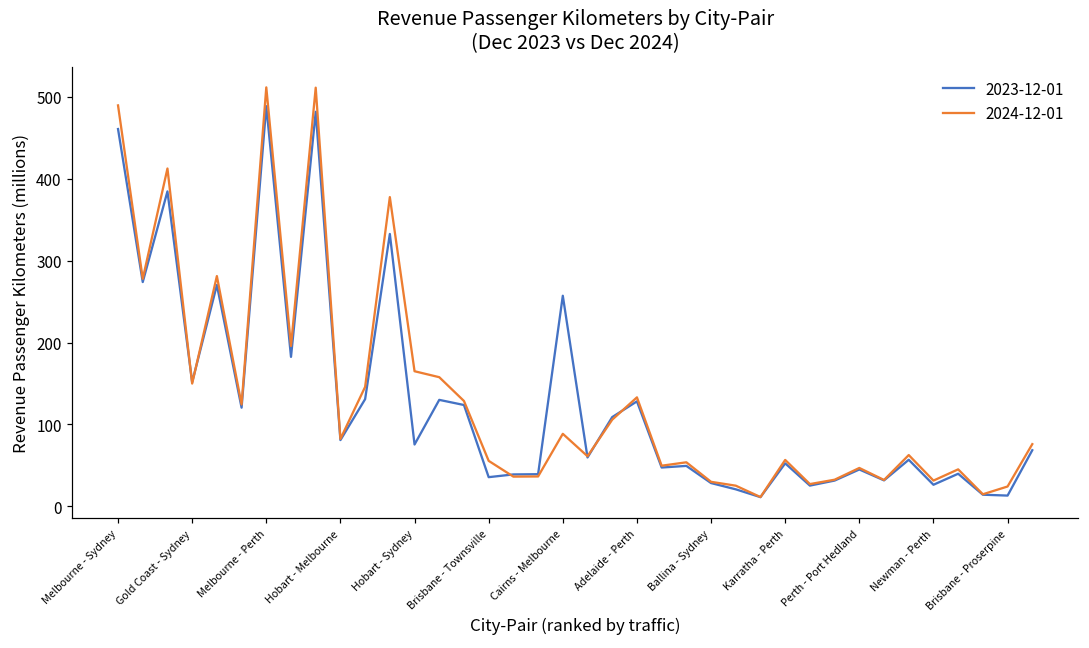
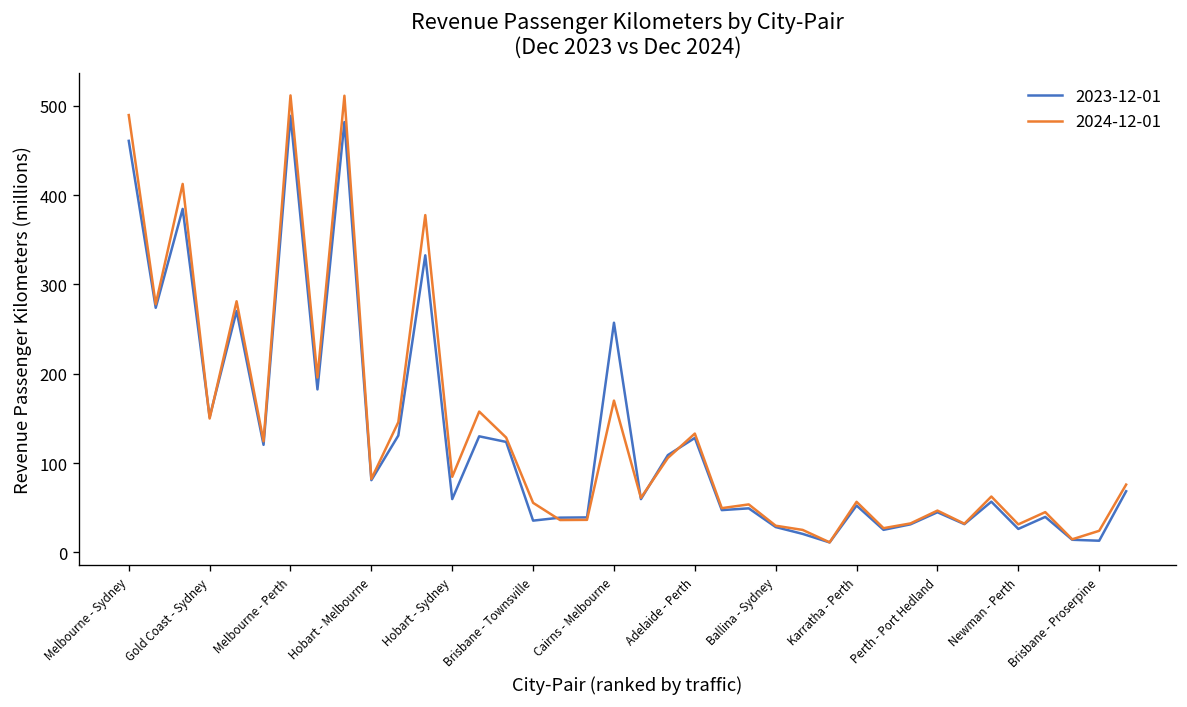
2023-12-01, Hobart - Sydney: 80 -> 60
2024-12-01, Hobart - Sydney: 160 -> 80
2024-12-01, Cairns - Melbourne: 90 -> 170
